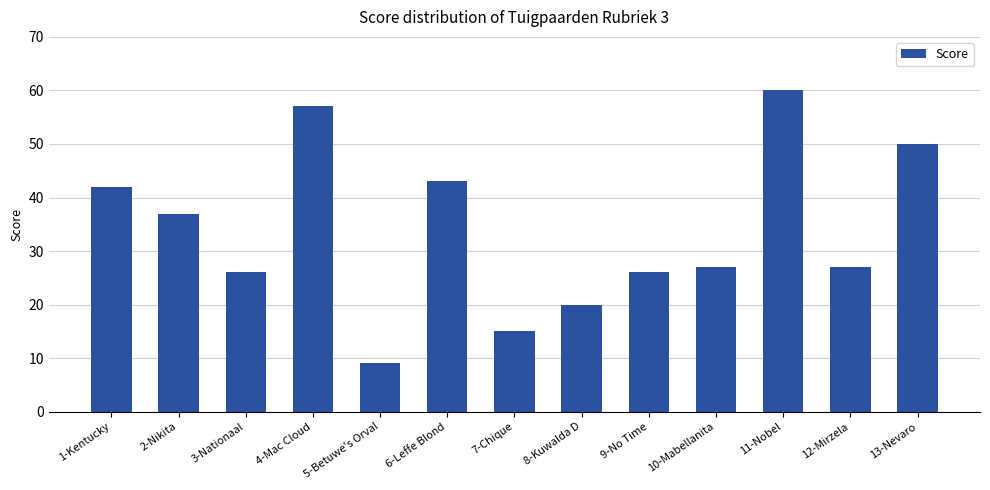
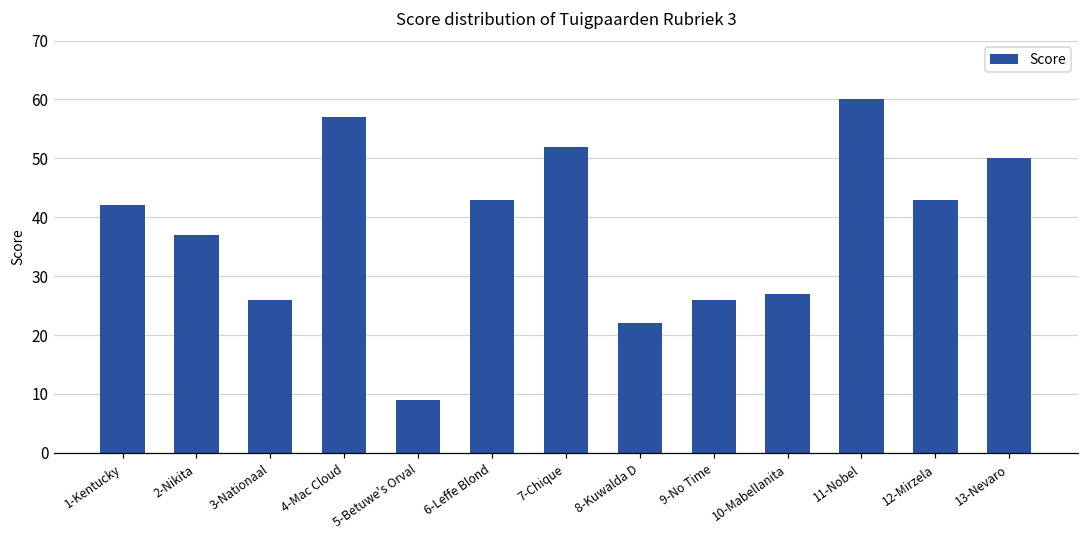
7-Chique: 15 -> 52
8-Kuwalda D: 20 -> 22
12-Mirzela: 27 -> 43
